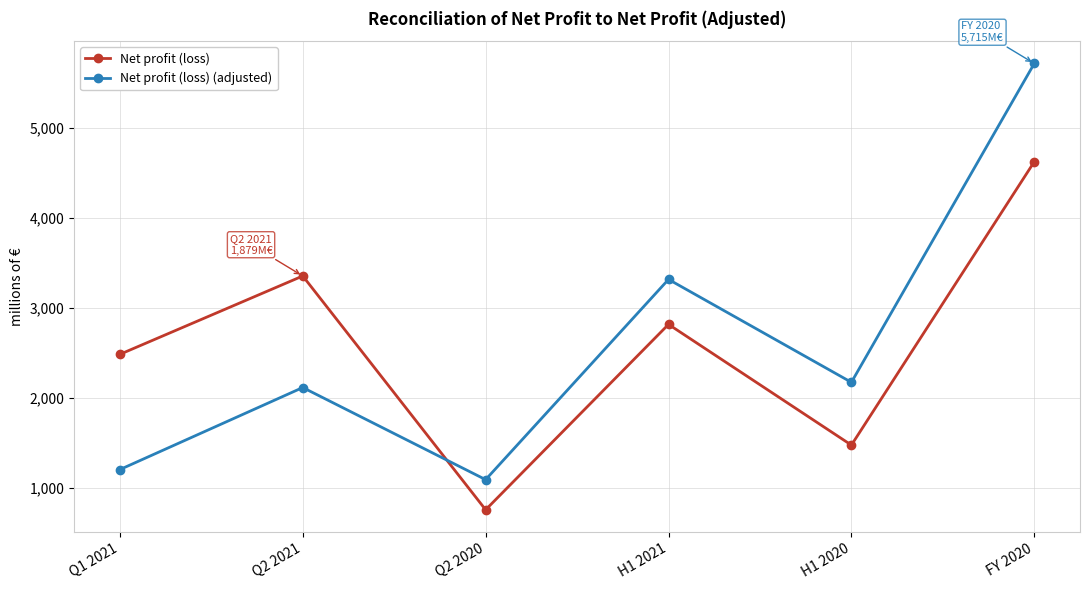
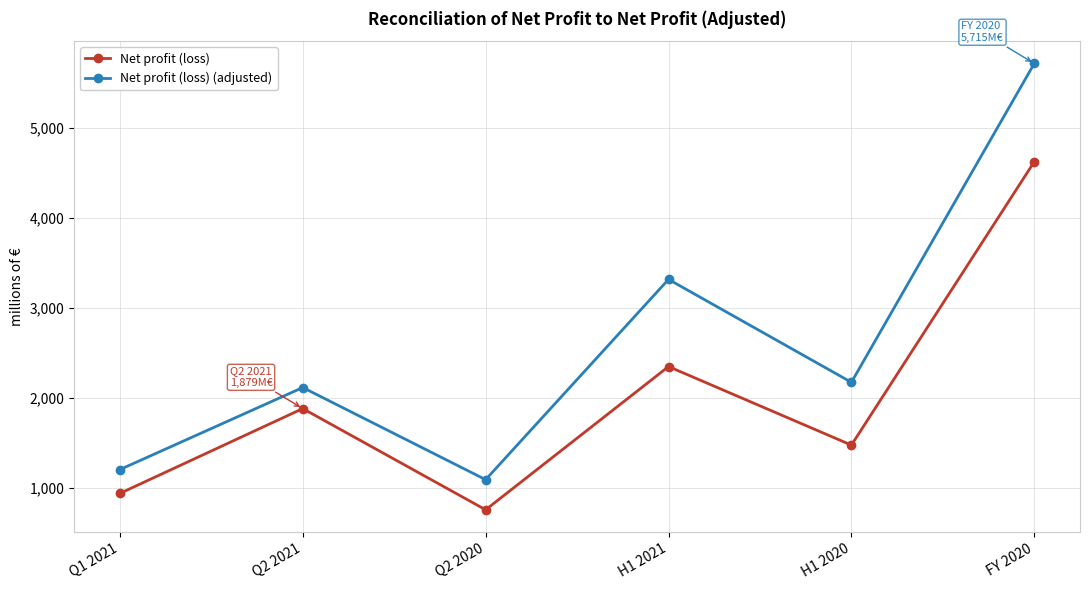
Net profit (loss), Q1 2021: 2,500 -> 900
Net profit (loss), Q2 2021: 3,400 -> 1,900
Net profit (loss), H1 2021: 2,800 -> 2,300
